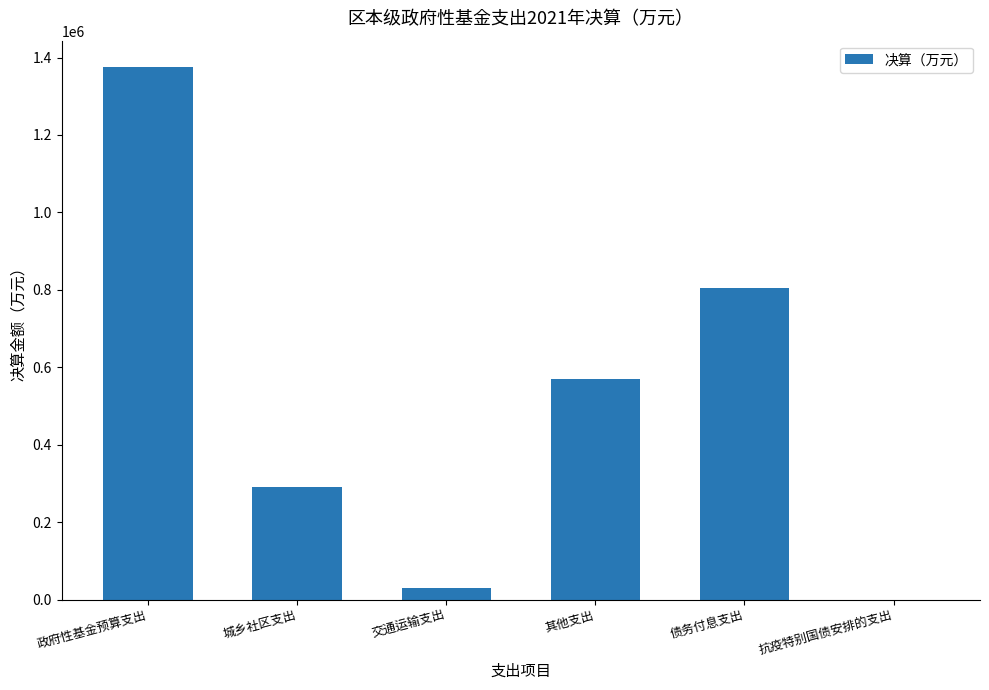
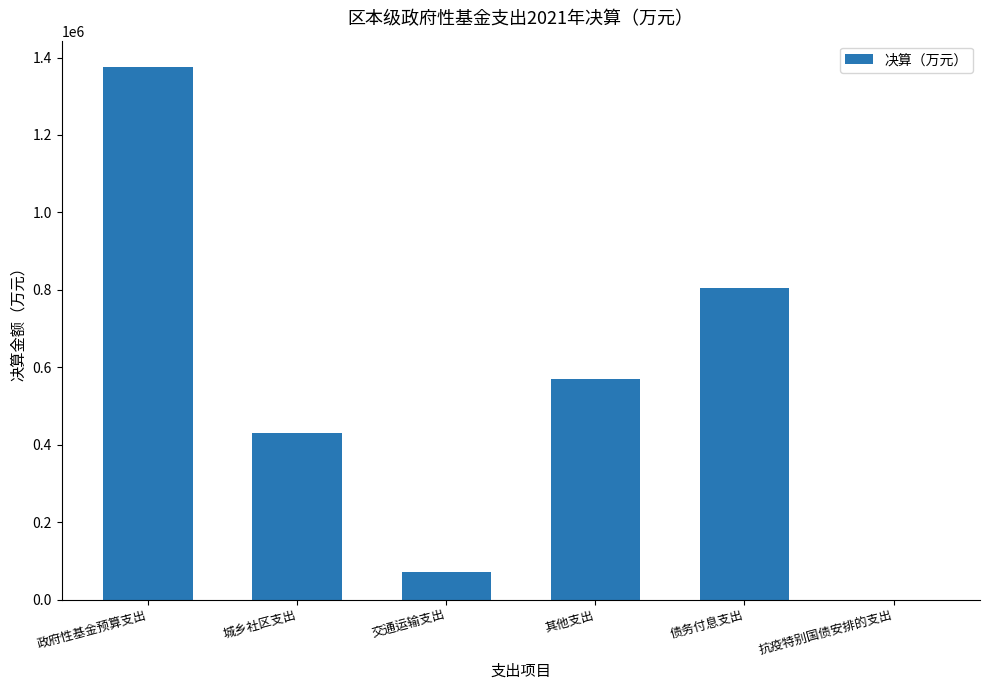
城乡社区支出: 290000 -> 430000
交通运输支出: 30000 -> 70000
